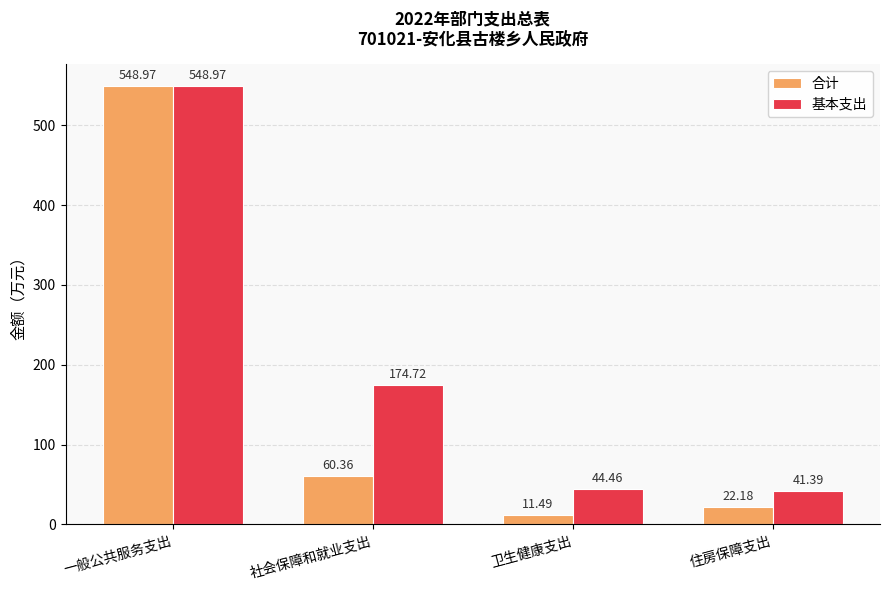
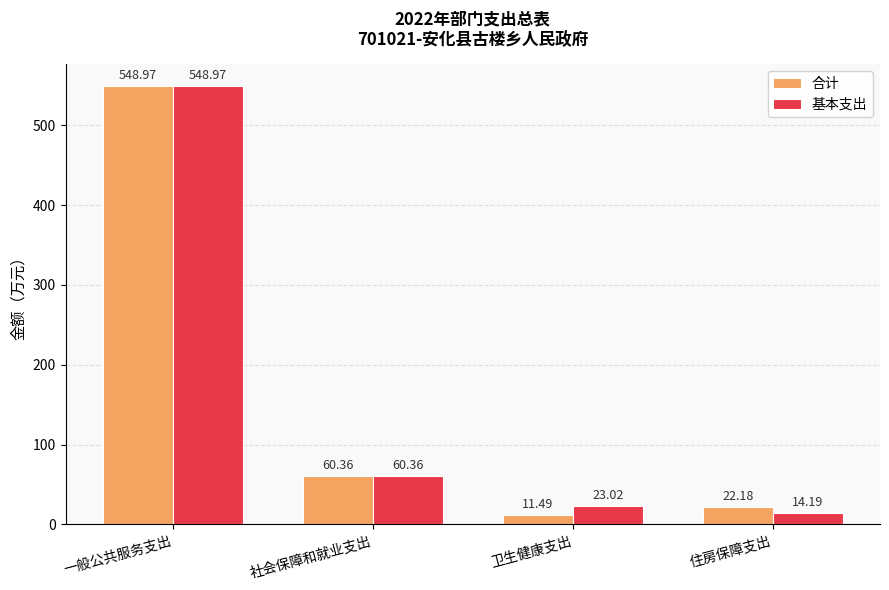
基本支出, 社会保障和就业支出: 174.72 -> 60.36
基本支出, 卫生健康支出: 44.46 -> 23.02
基本支出, 住房保障支出: 41.39 -> 14.19
